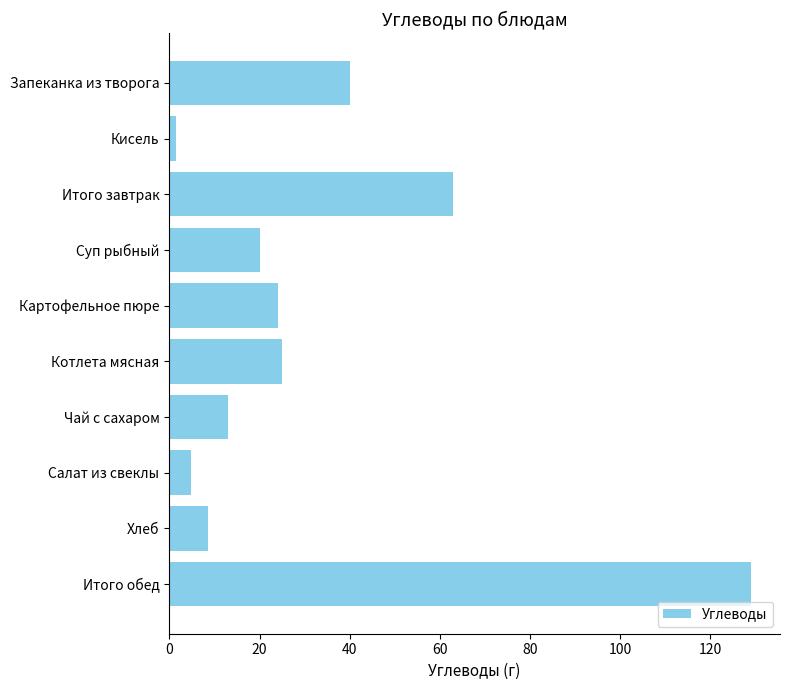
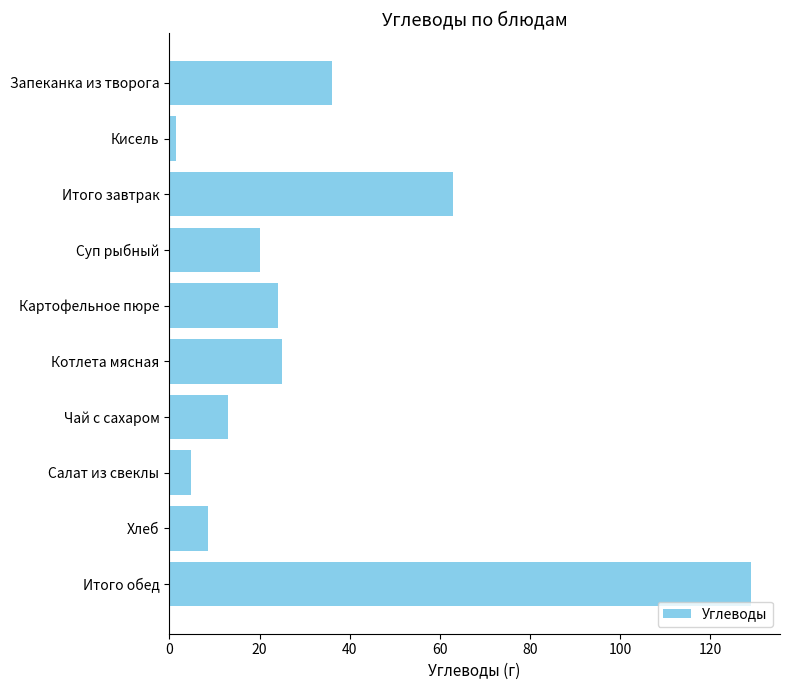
Запеканка из творога: 40 -> 36
